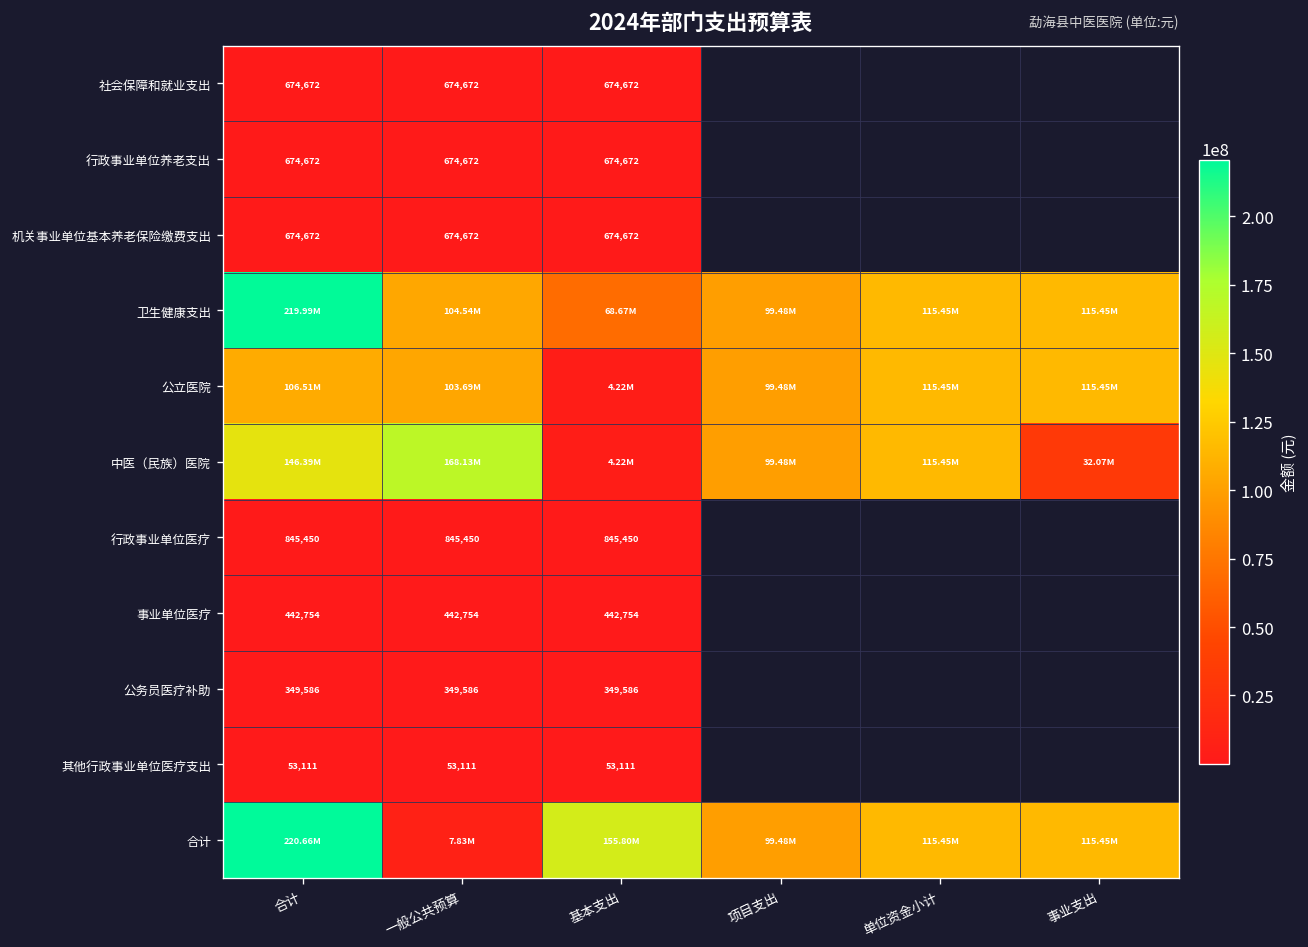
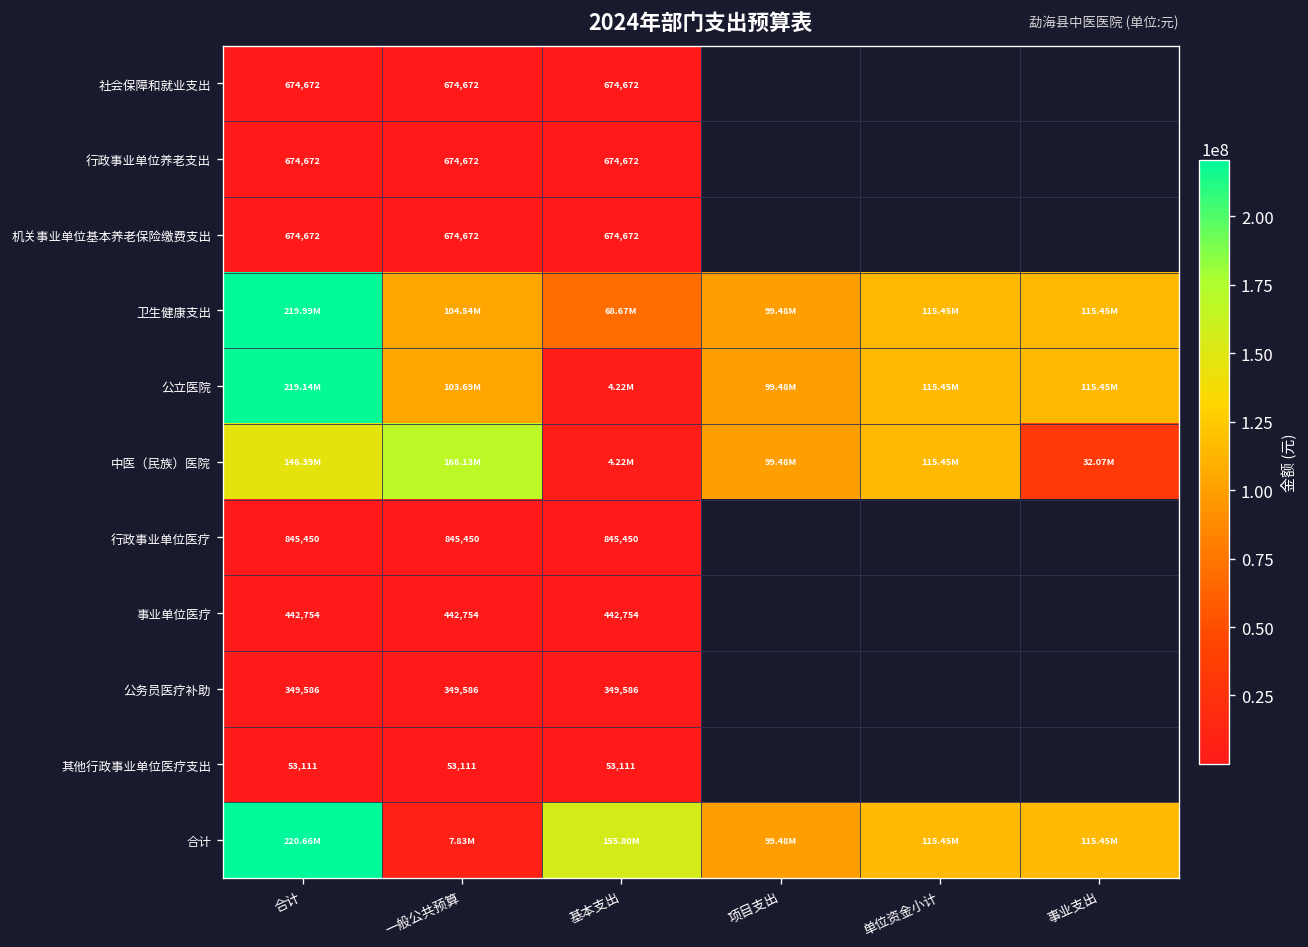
公立医院, 合计: 106.51M -> 219.14M
